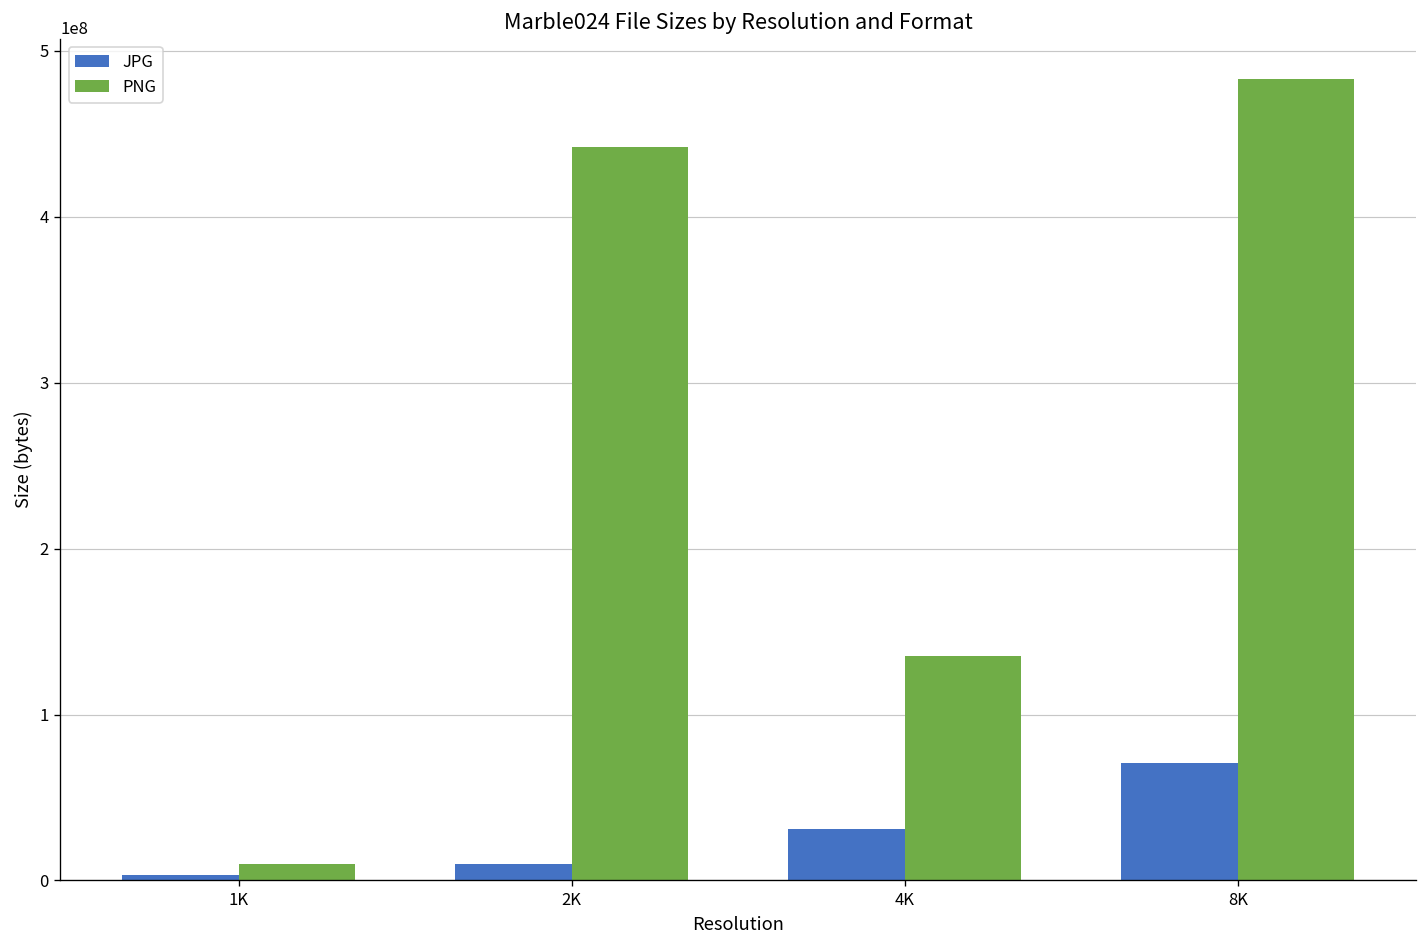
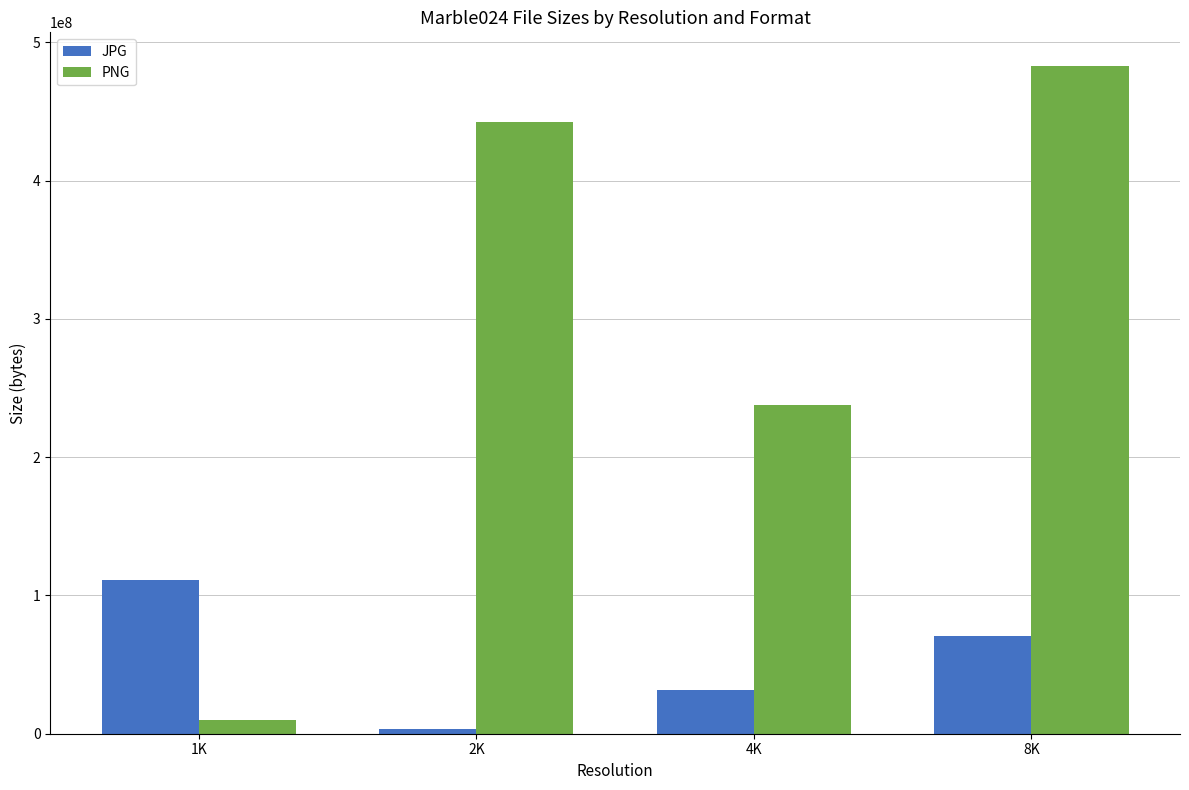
JPG, 1K: 3000000 -> 111000000
JPG, 2K: 10000000 -> 3000000
PNG, 4K: 135000000 -> 237000000
